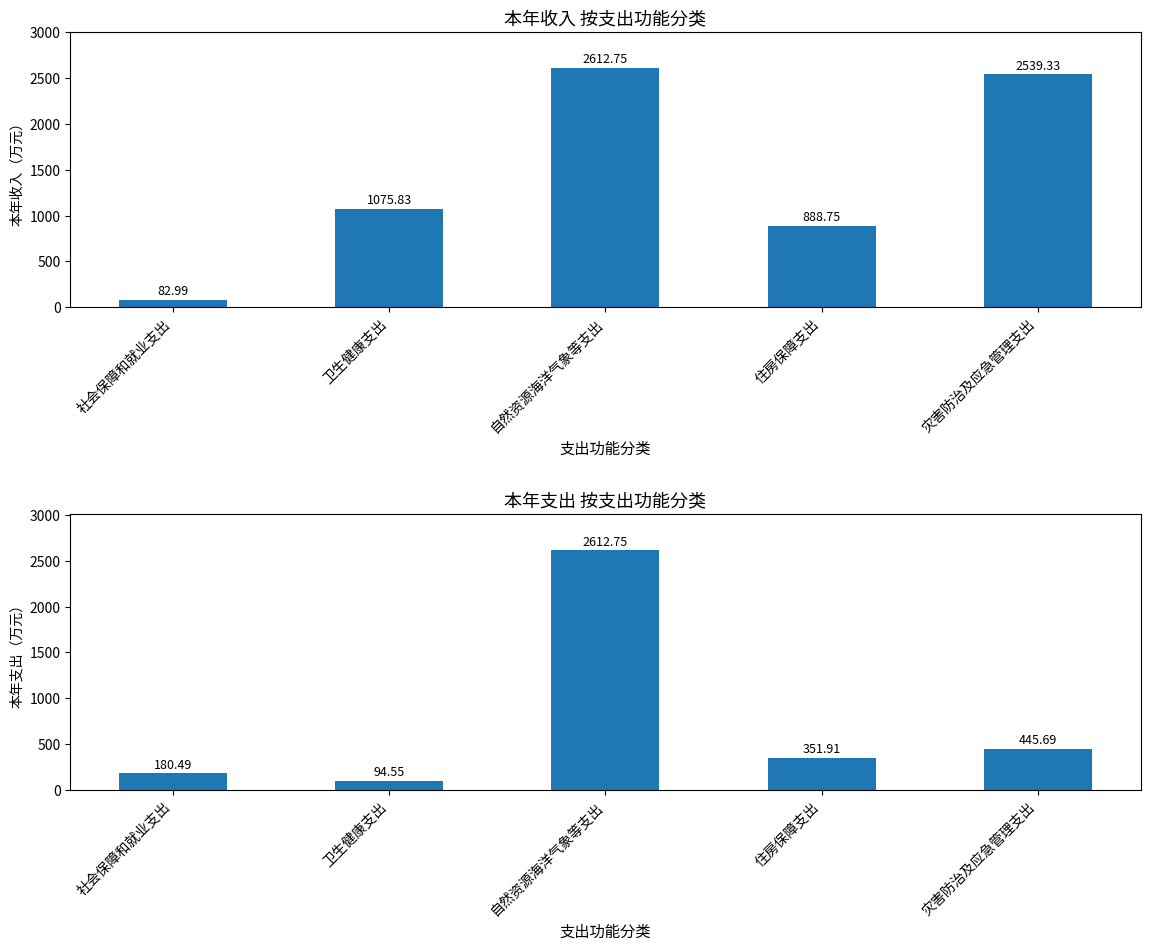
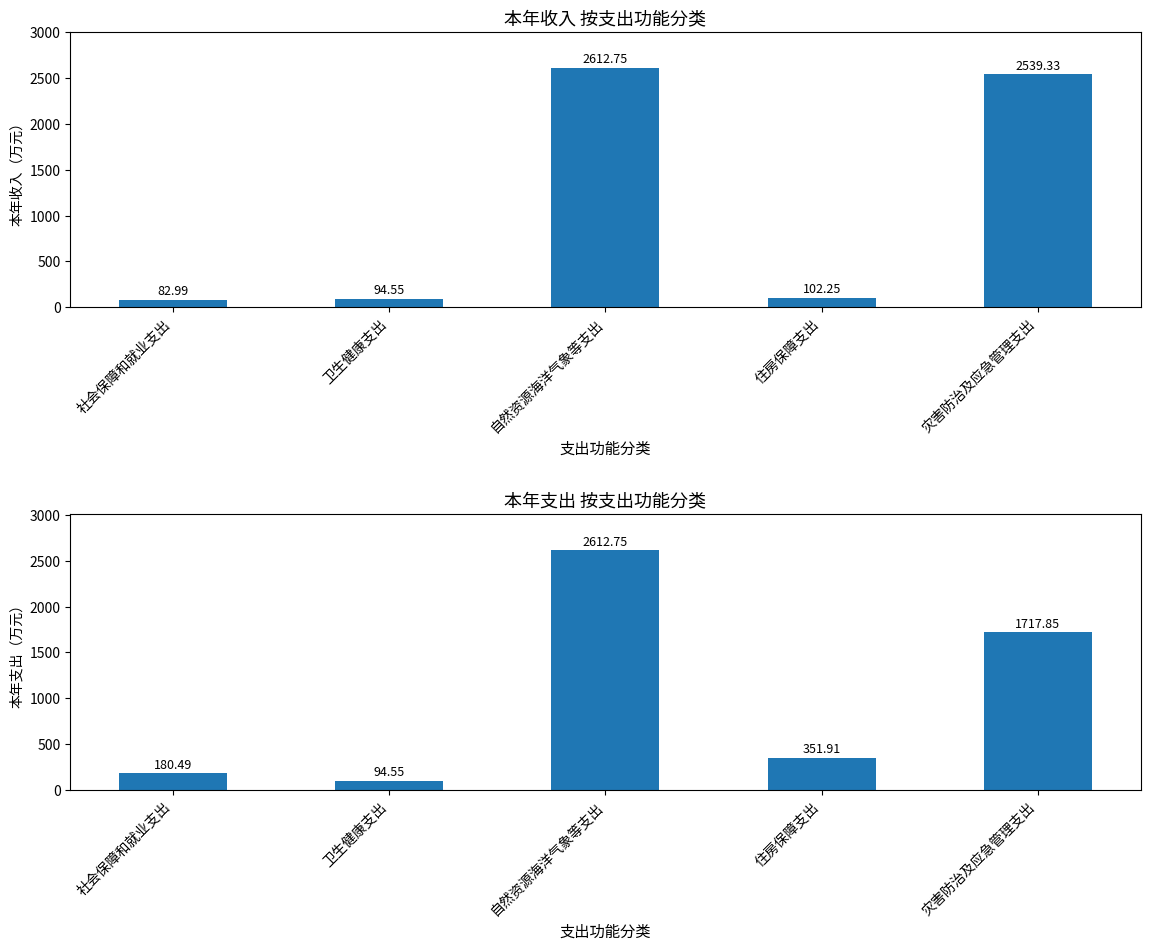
本年收入 按支出功能分类, 卫生健康支出: 1075.83 -> 94.55
本年收入 按支出功能分类, 住房保障支出: 888.75 -> 102.25
本年支出 按支出功能分类, 灾害防治及应急管理支出: 445.69 -> 1717.85
